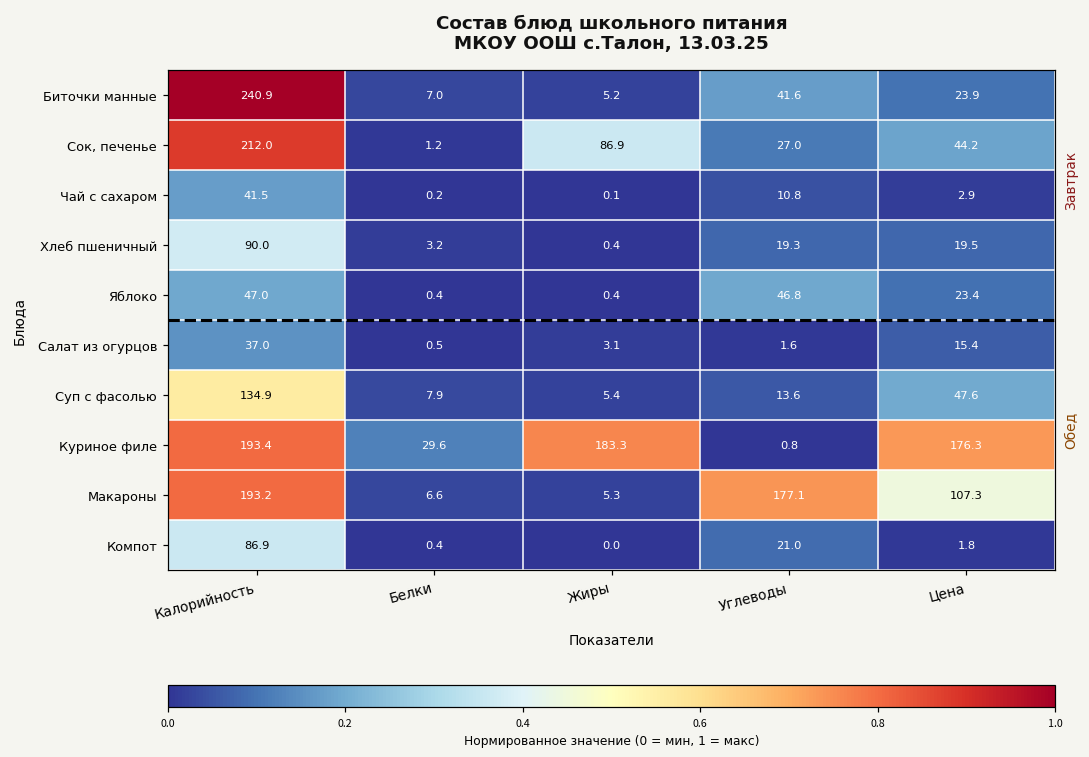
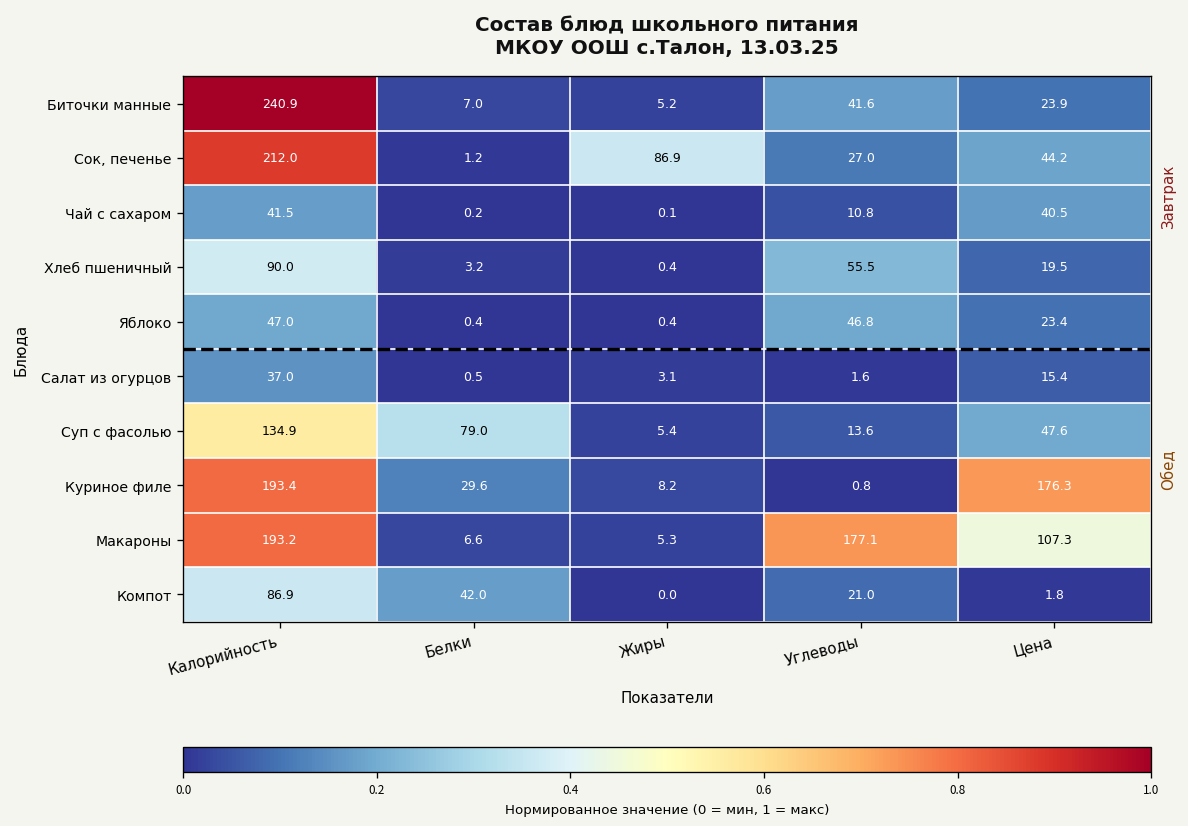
Чай с сахаром, Цена: 2.9 -> 40.5
Хлеб пшеничный, Углеводы: 19.3 -> 55.5
Суп с фасолью, Белки: 7.9 -> 79.0
Куриное филе, Жиры: 183.3 -> 8.2
Компот, Белки: 0.4 -> 42.0
